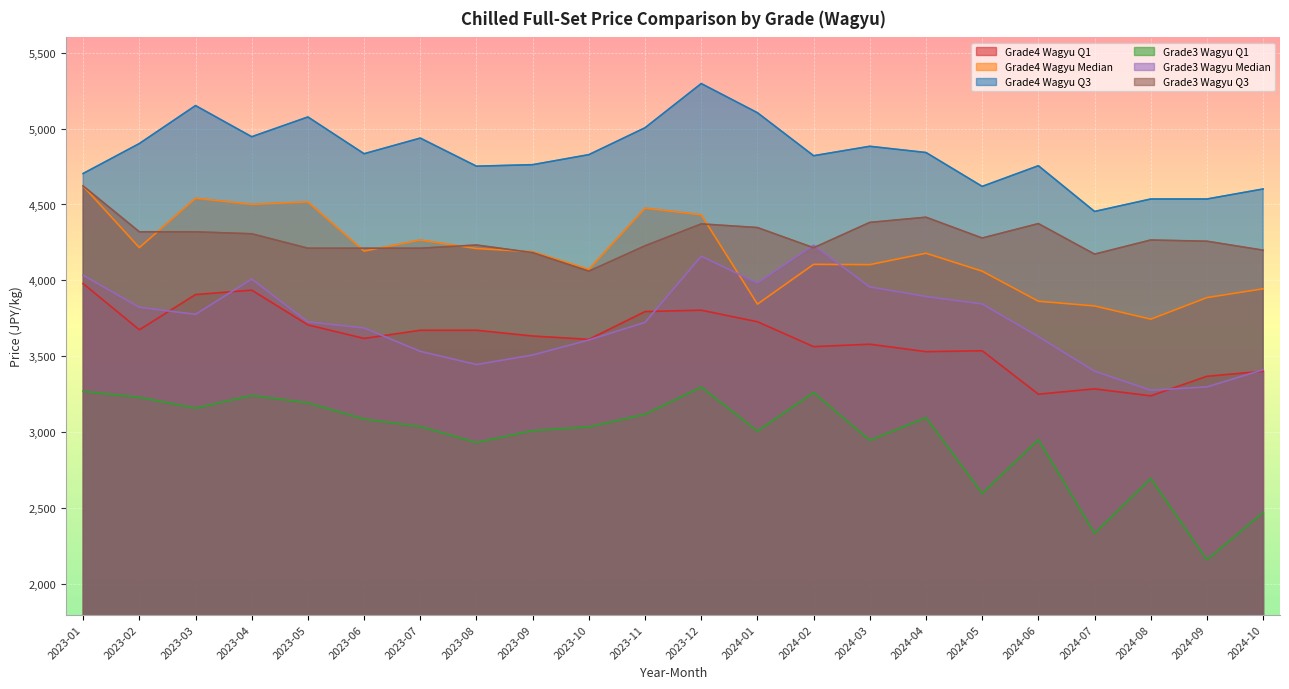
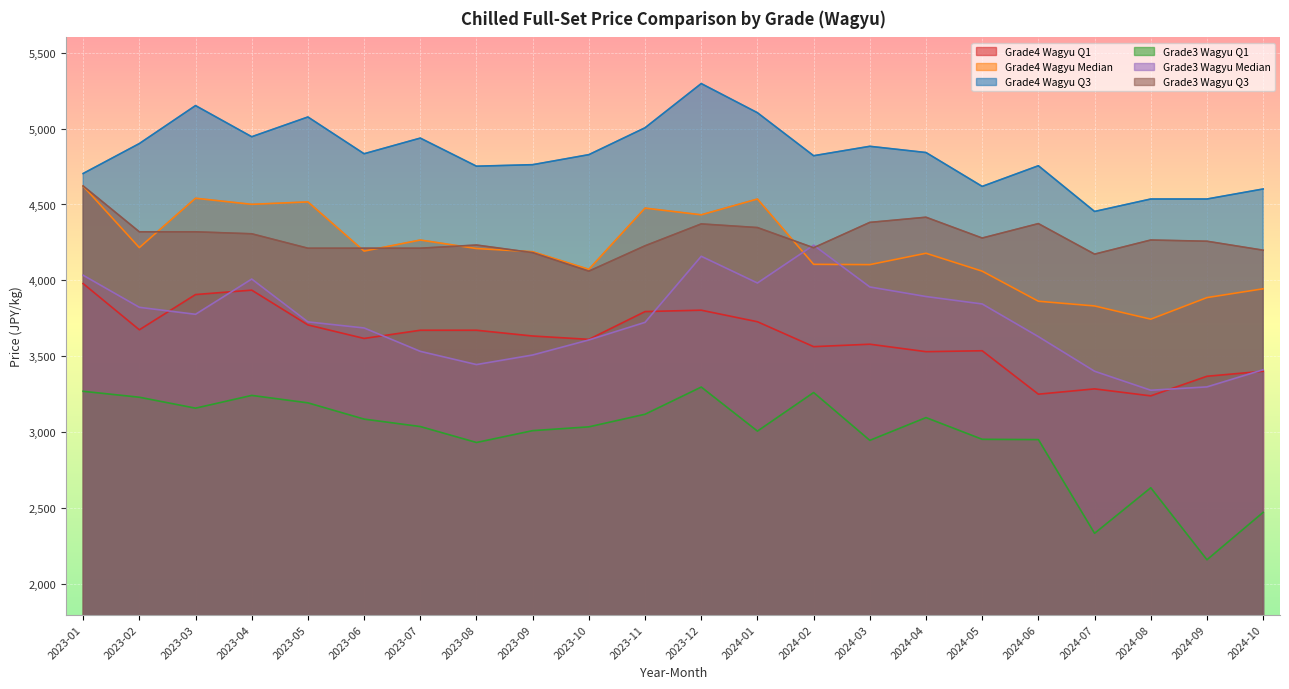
Grade4 Wagyu Median, 2024-01: 3,840 -> 4,540
Grade3 Wagyu Q1, 2024-05: 2,600 -> 2,950
Grade3 Wagyu Q1, 2024-08: 2,700 -> 2,640
